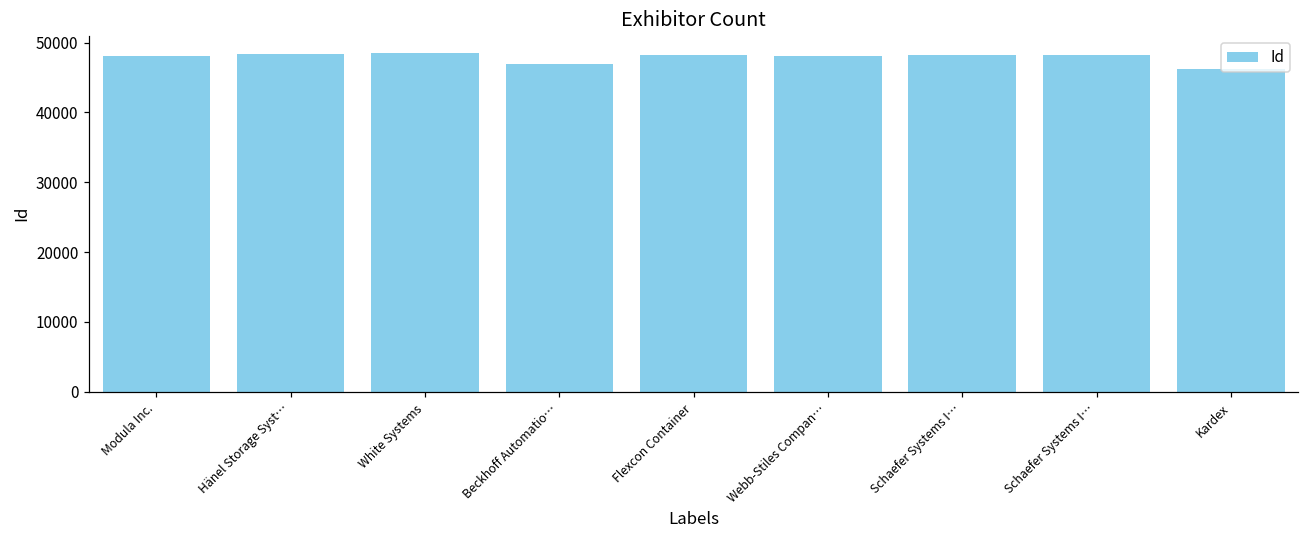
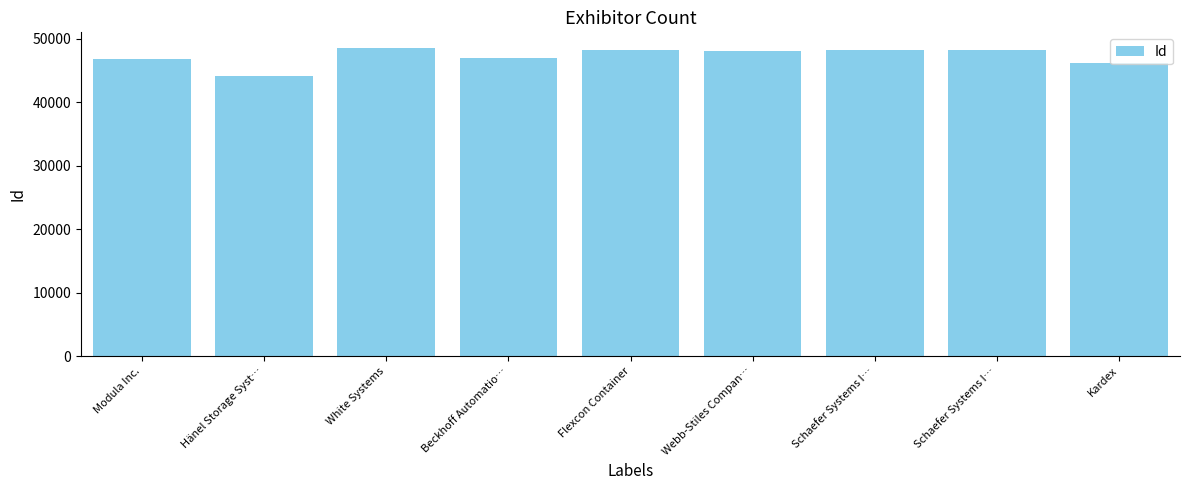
Modula Inc.: 48000 -> 47000
Hänel Storage Syst…: 48000 -> 44000
